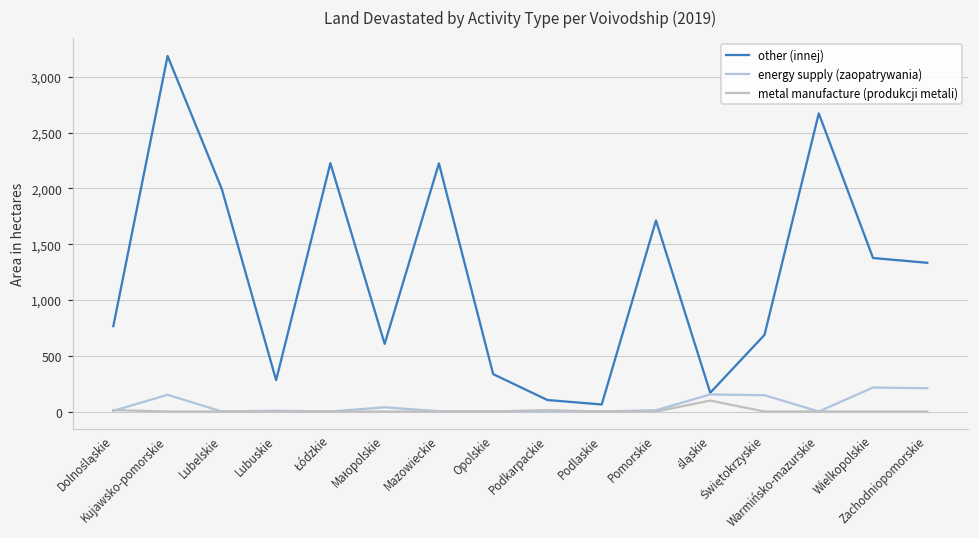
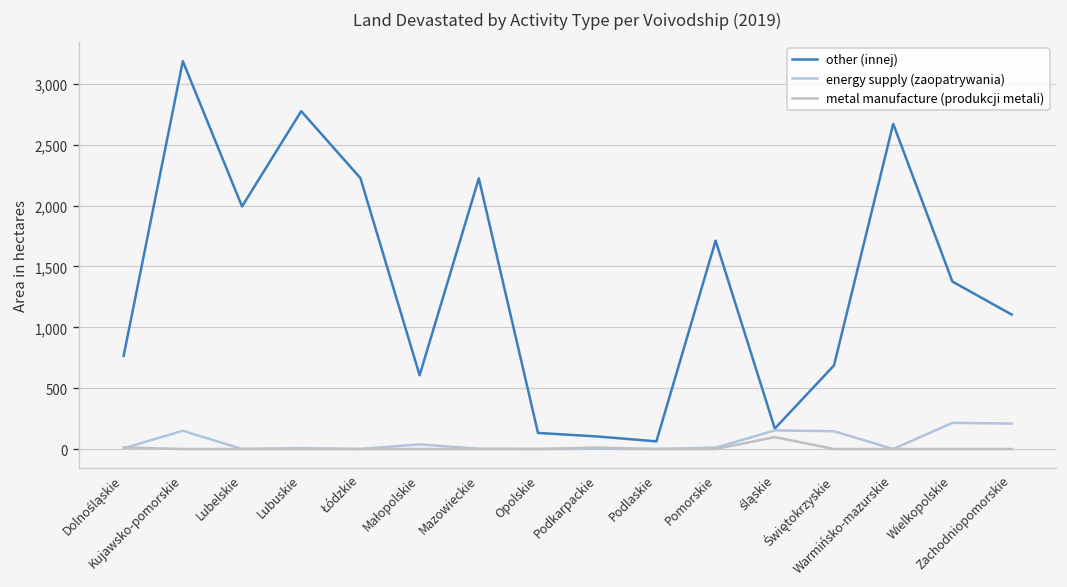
other (innej), Lubuskie: 280 -> 2,780
other (innej), Opolskie: 340 -> 130
other (innej), Zachodniopomorskie: 1,330 -> 1,110
